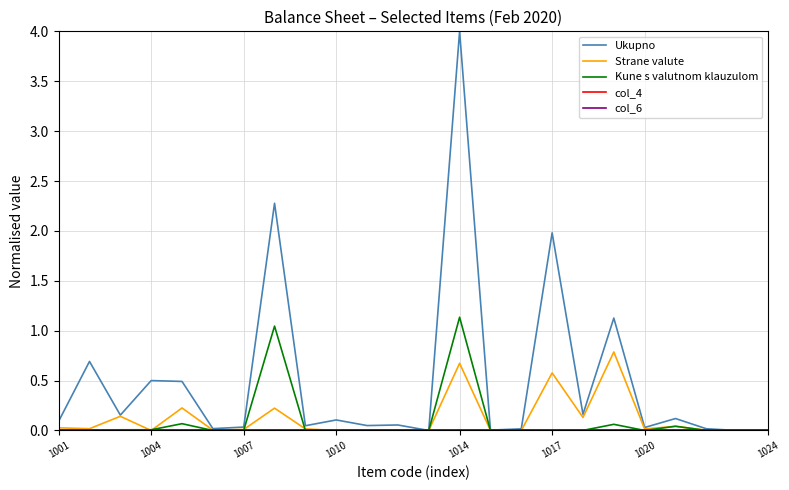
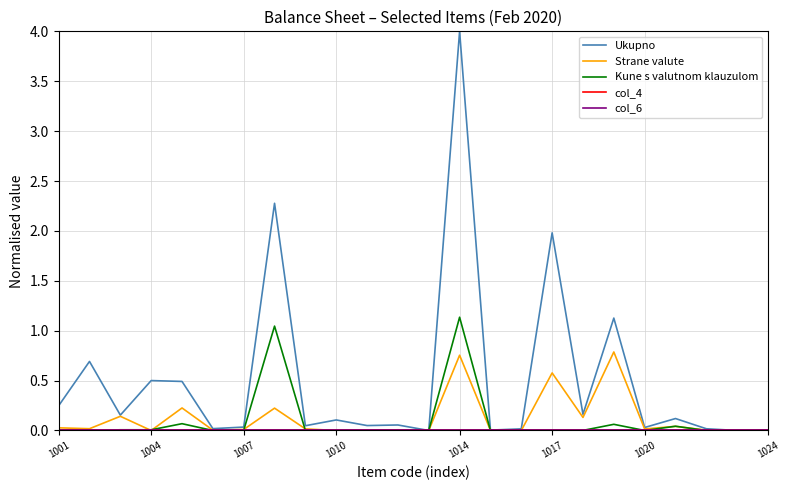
Ukupno, 1001: 0.1 -> 0.2
Strane valute, 1014: 0.7 -> 0.8
